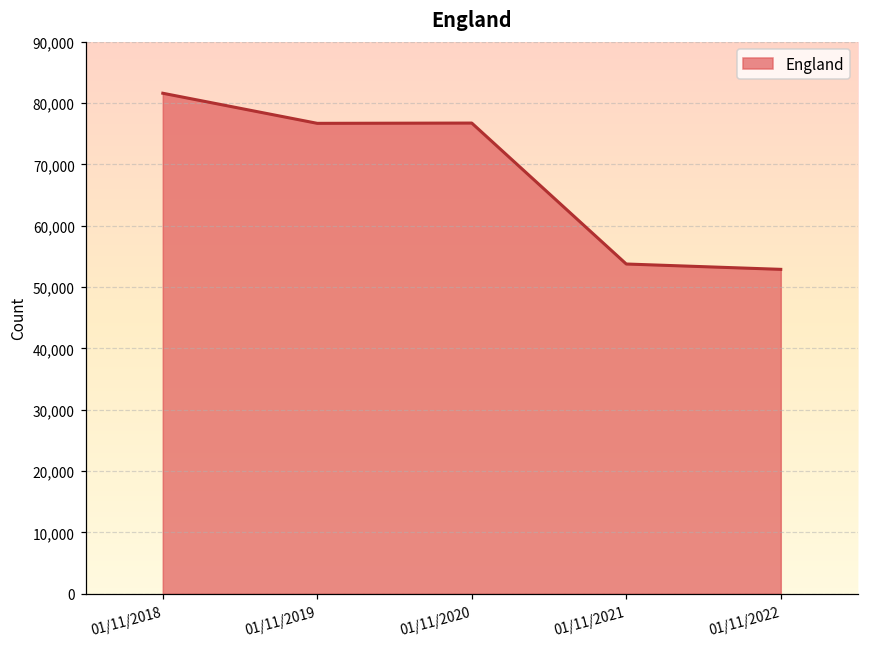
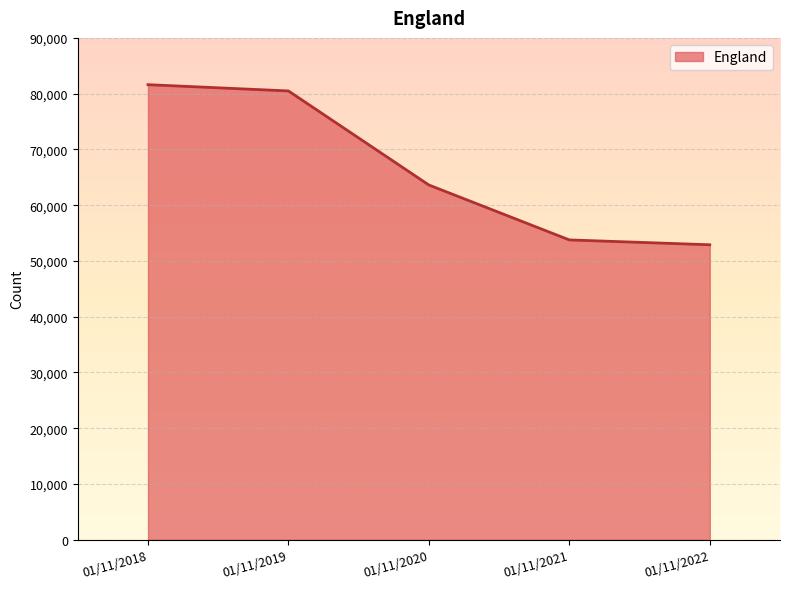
01/11/2019: 77,000 -> 80,000
01/11/2020: 77,000 -> 64,000
